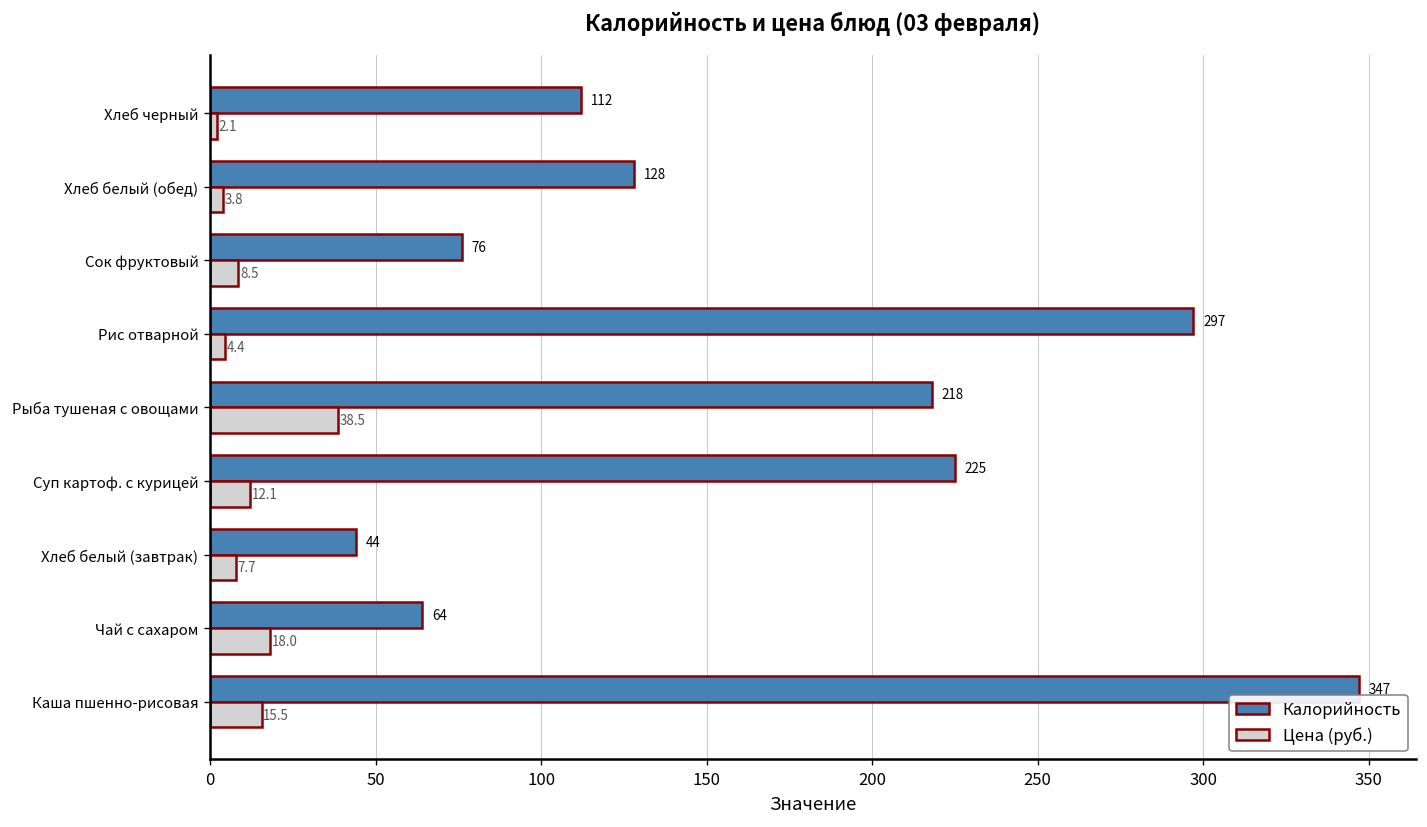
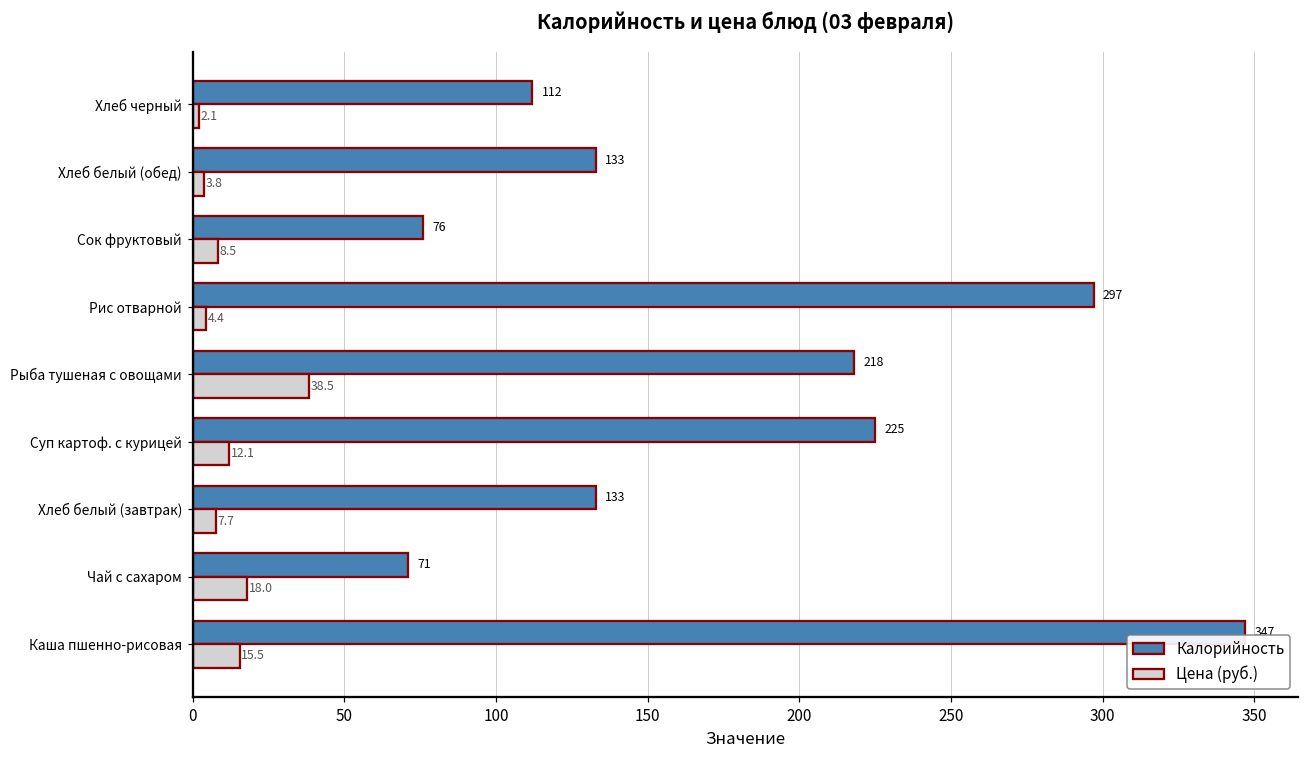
Калорийность, Хлеб белый (обед): 128 -> 133
Калорийность, Хлеб белый (завтрак): 44 -> 133
Калорийность, Чай с сахаром: 64 -> 71
